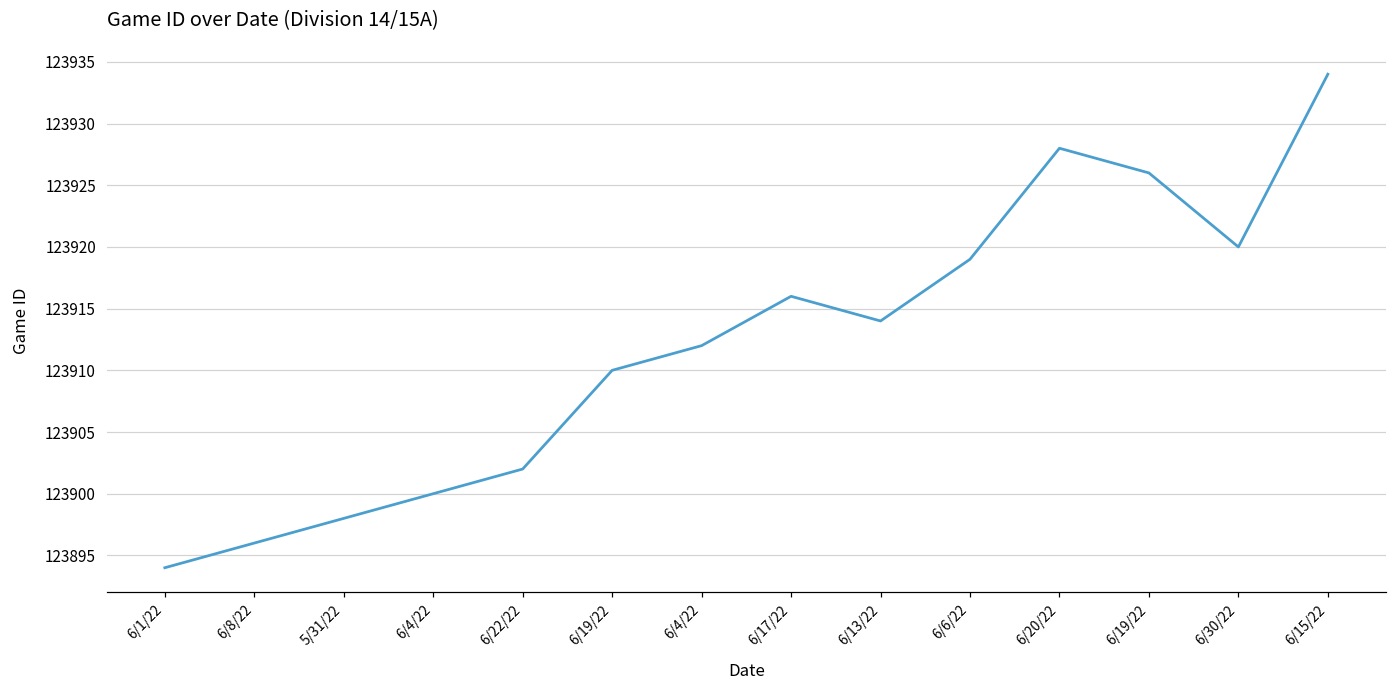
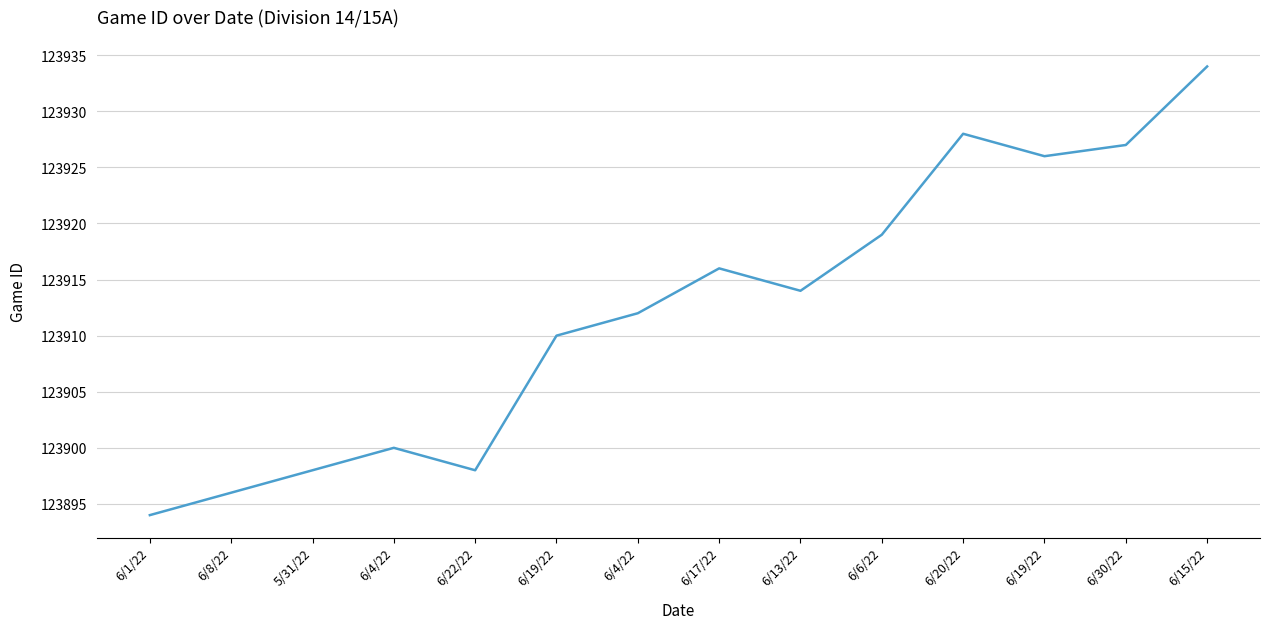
6/22/22: 123902 -> 123898
6/30/22: 123920 -> 123927
